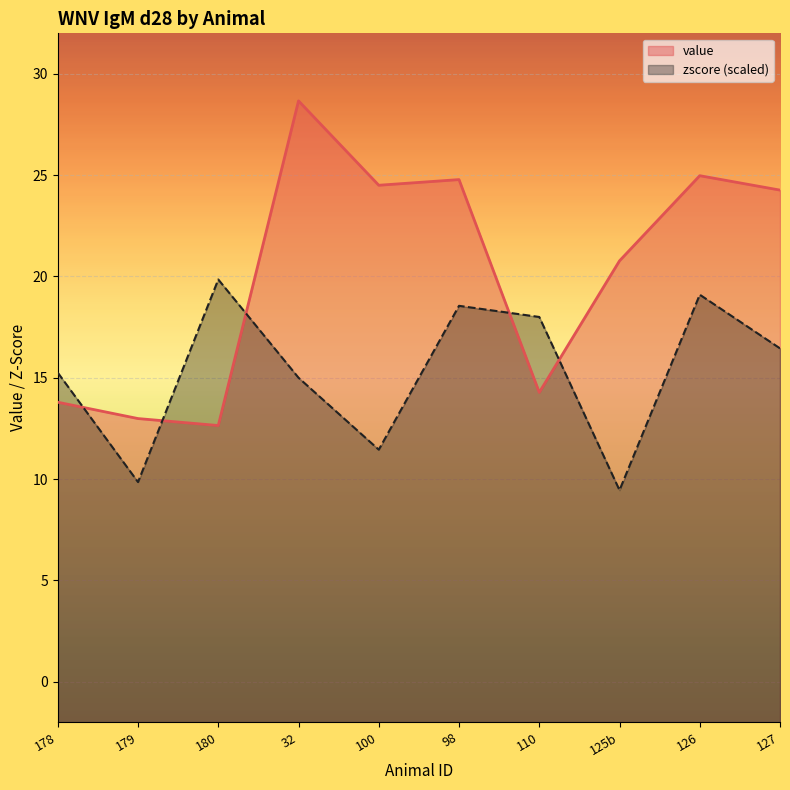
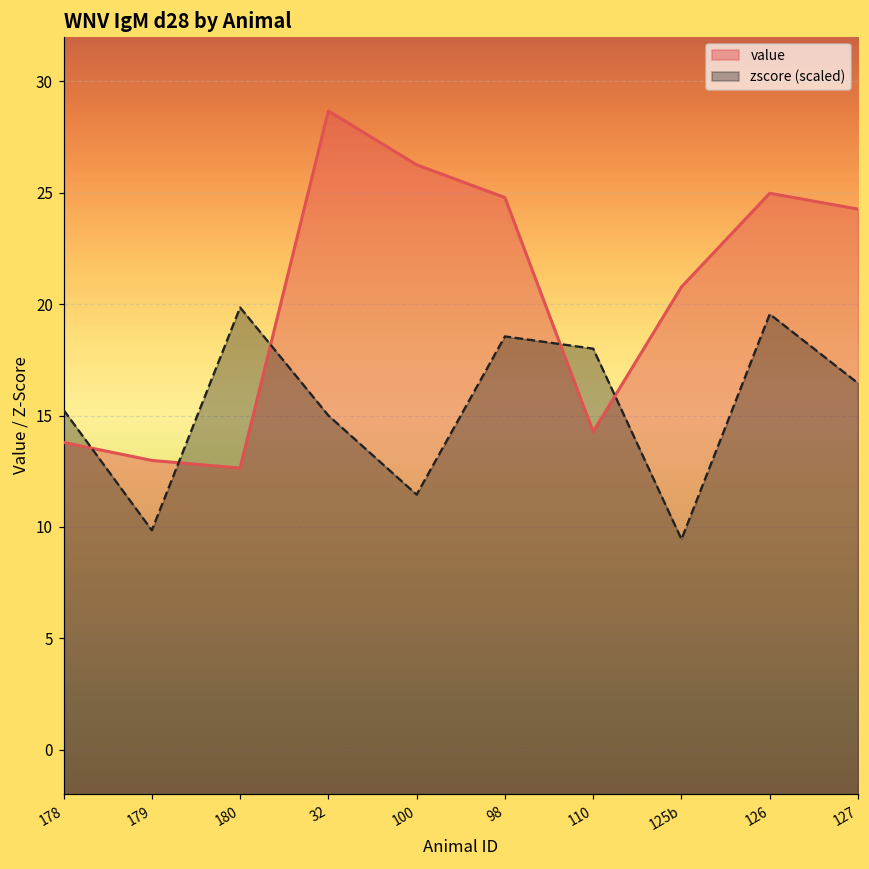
value, 100: 24.5 -> 26.3
zscore (scaled), 126: 19.1 -> 19.6
